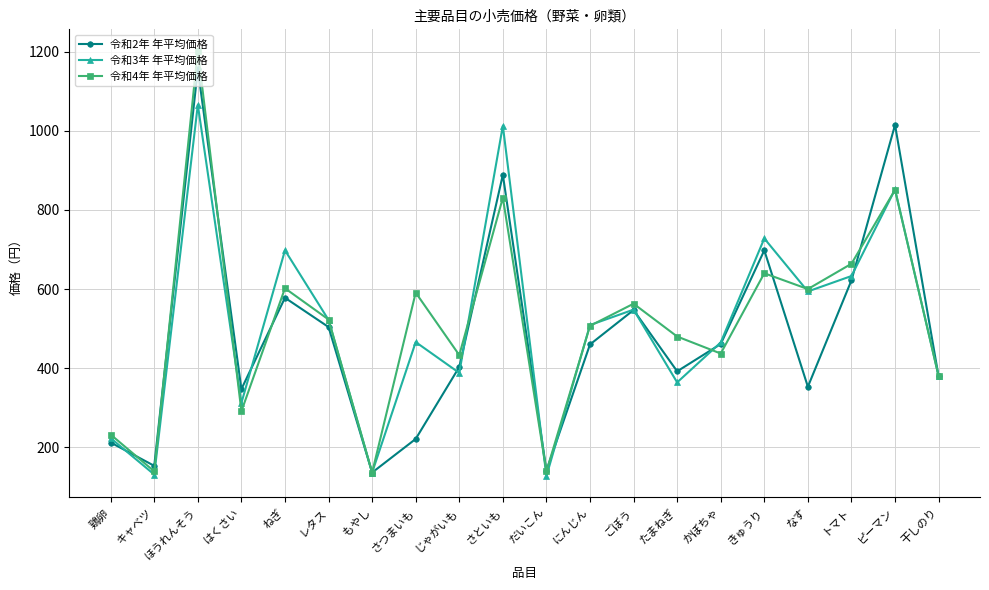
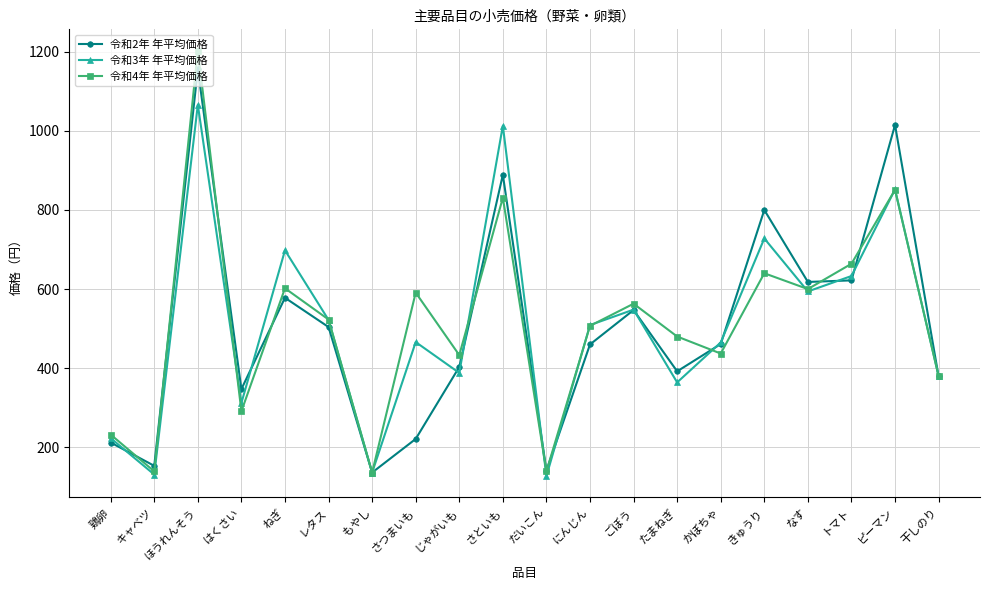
令和2年 年平均価格, きゅうり: 700 -> 800
令和2年 年平均価格, なす: 350 -> 620
